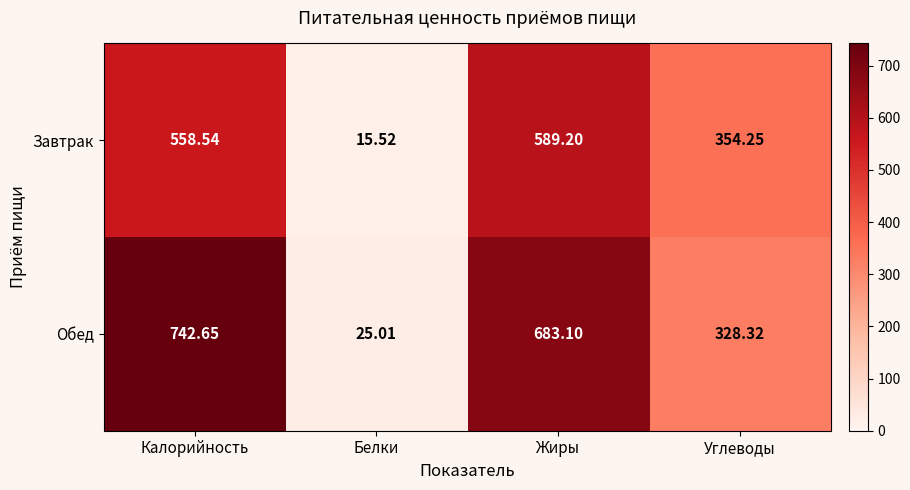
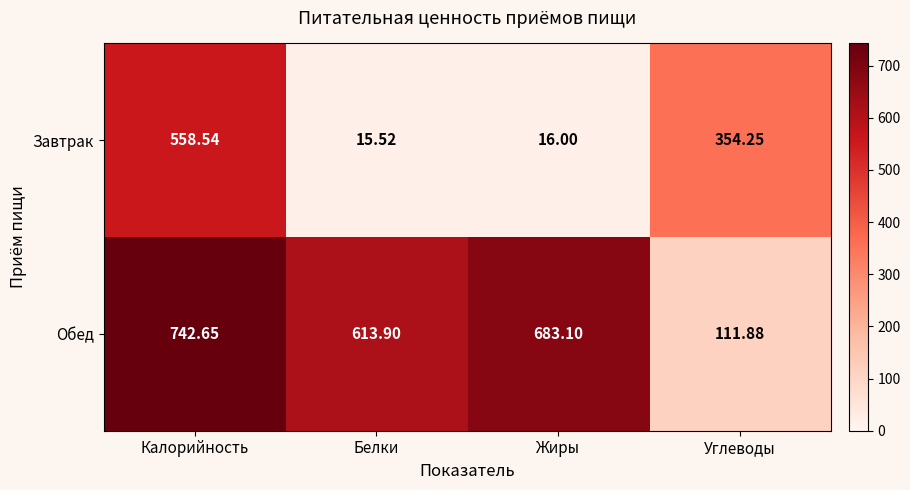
Завтрак, Жиры: 589.20 -> 16.00
Обед, Белки: 25.01 -> 613.90
Обед, Углеводы: 328.32 -> 111.88
